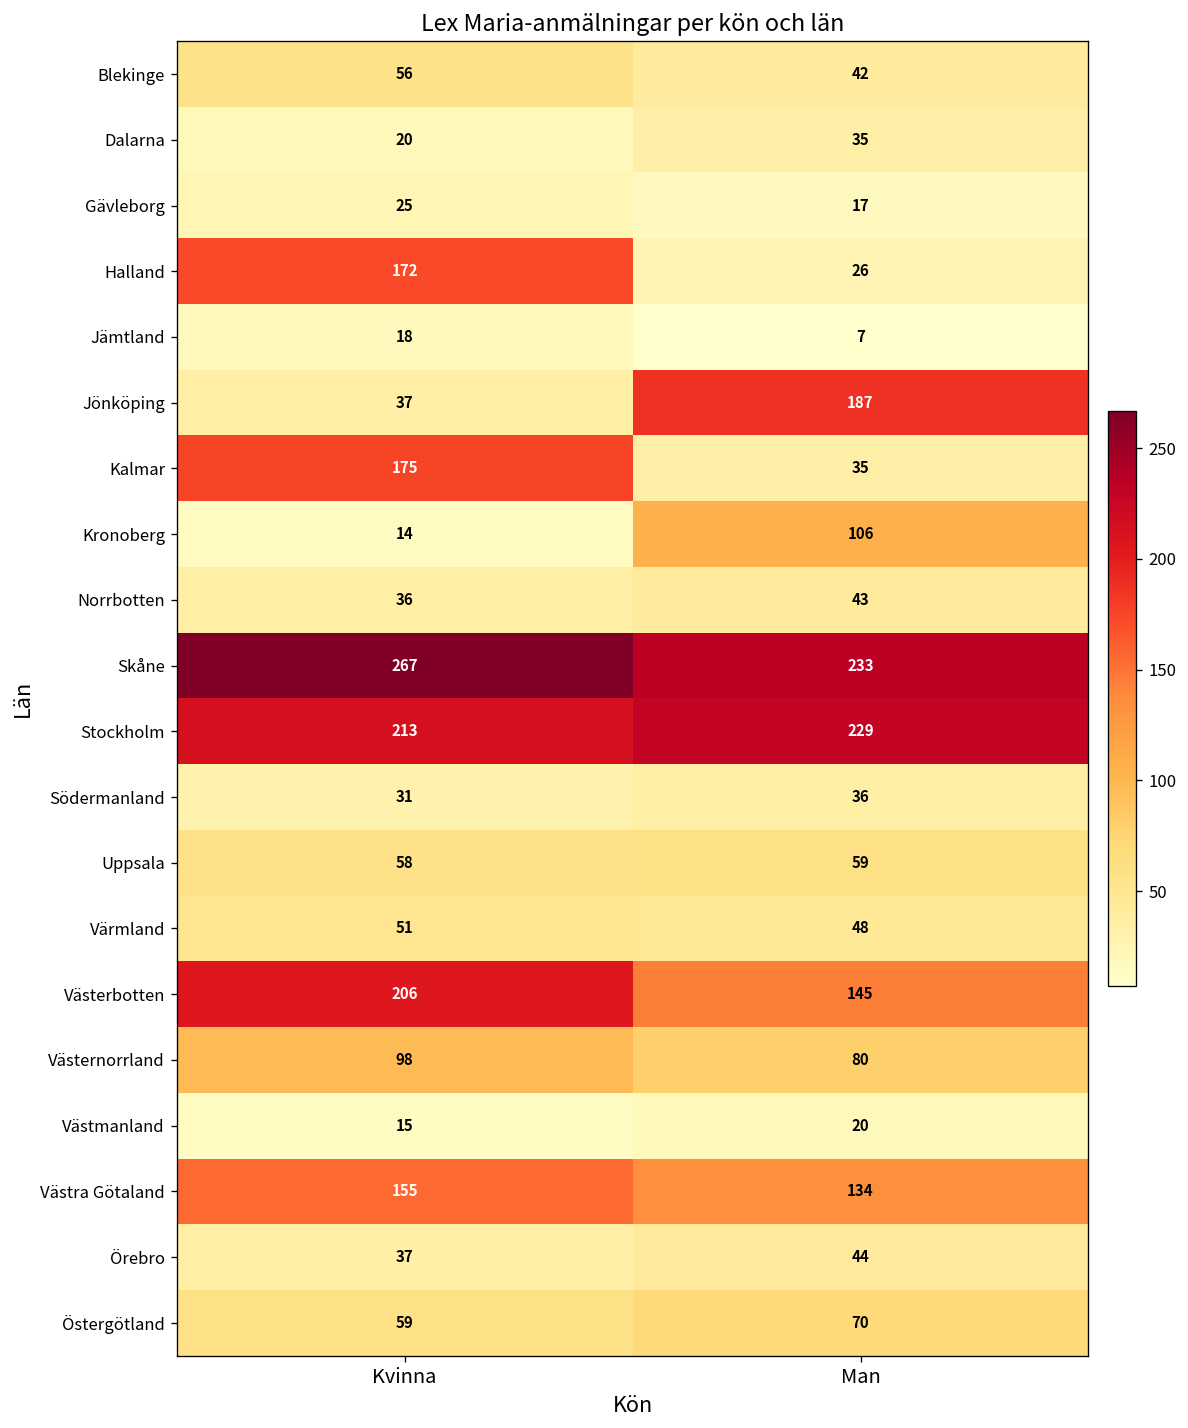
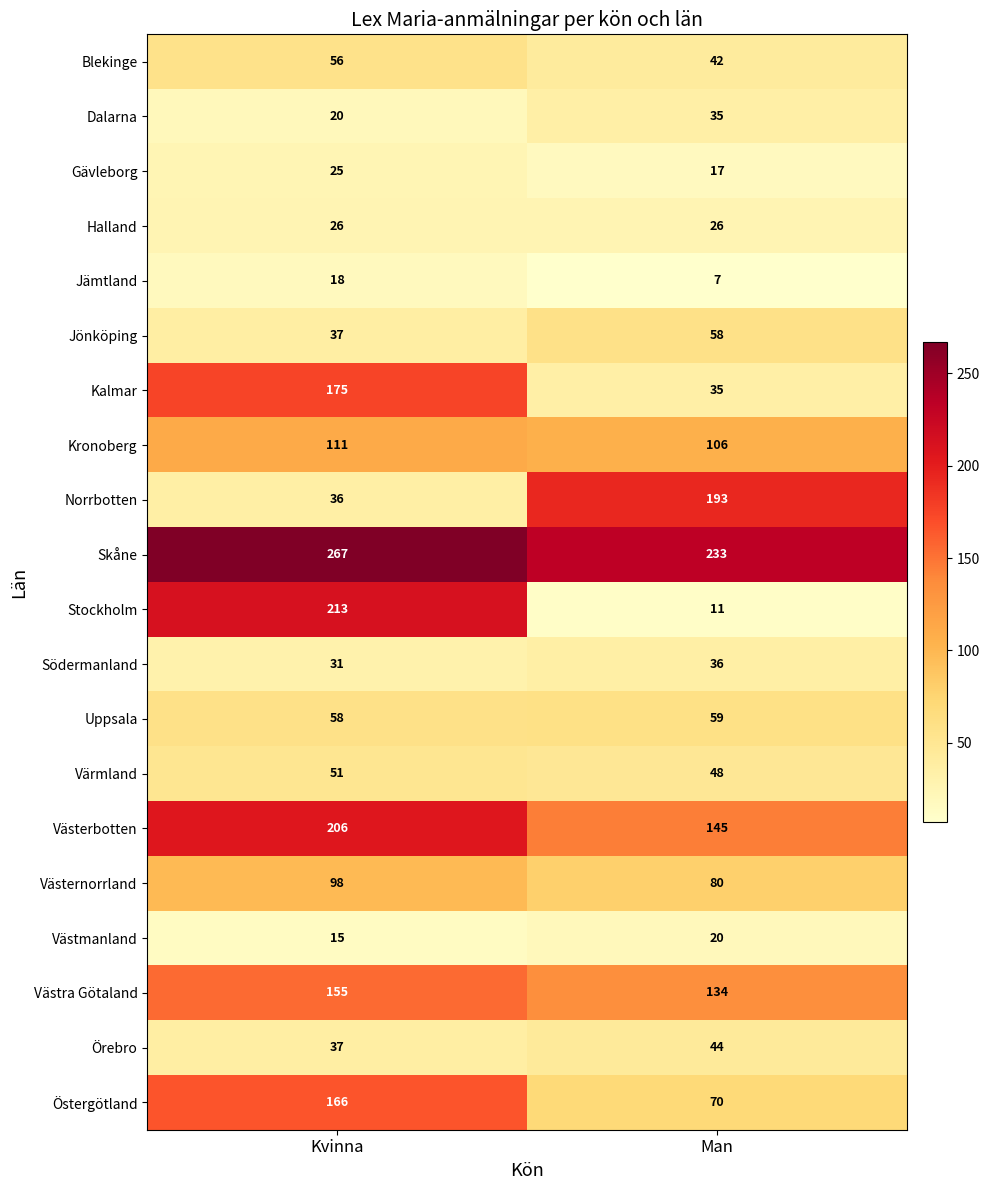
Halland, Kvinna: 172 -> 26
Jönköping, Man: 187 -> 58
Kronoberg, Kvinna: 14 -> 111
Norrbotten, Man: 43 -> 193
Stockholm, Man: 229 -> 11
Östergötland, Kvinna: 59 -> 166
